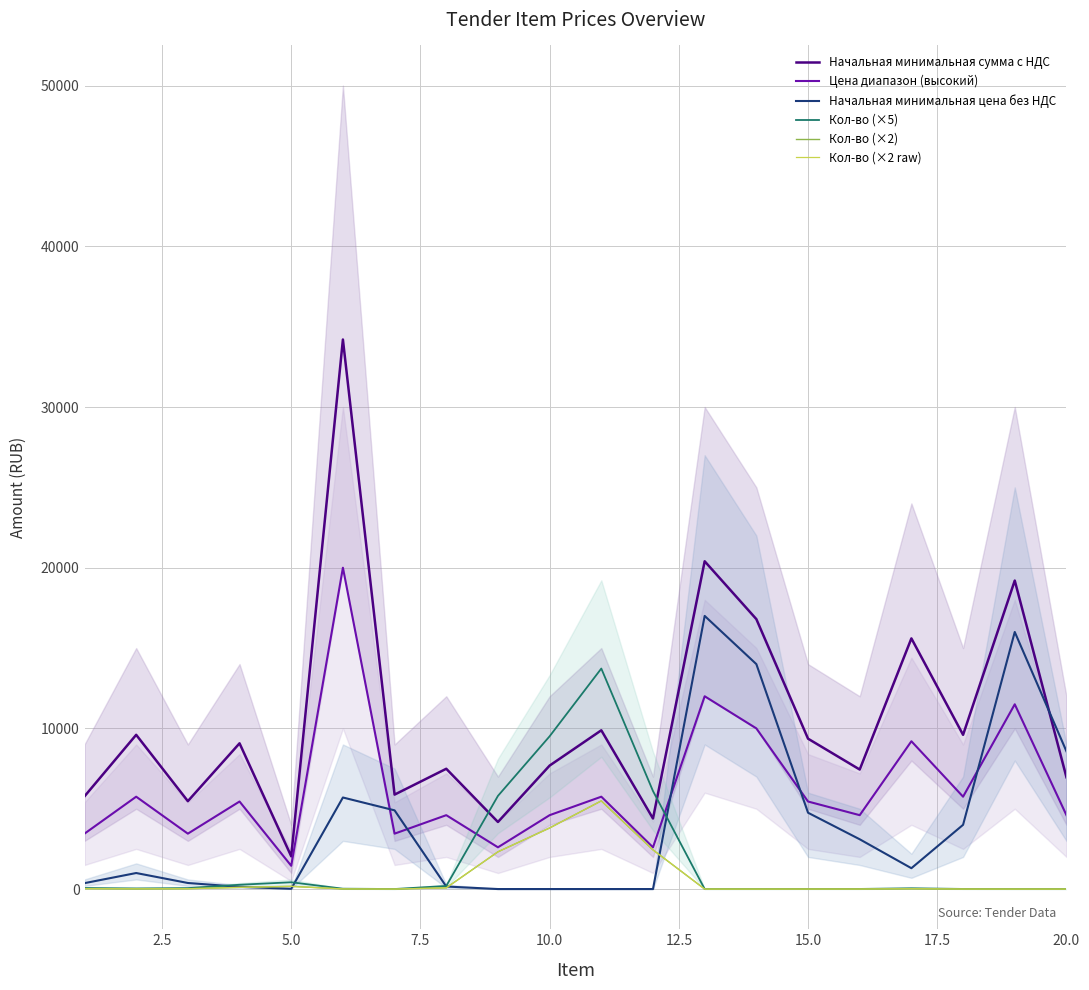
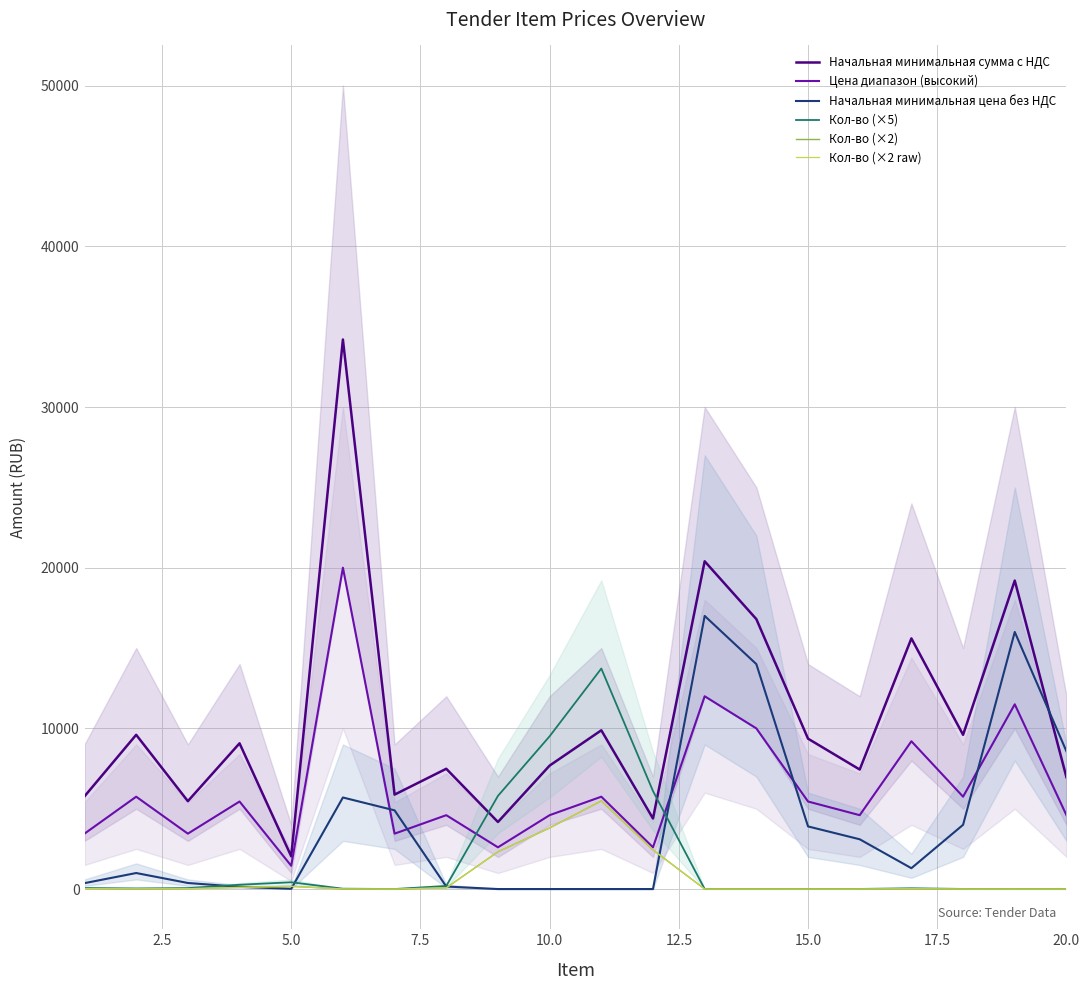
Начальная минимальная цена без НДС, 15.0: 4800 -> 3900
